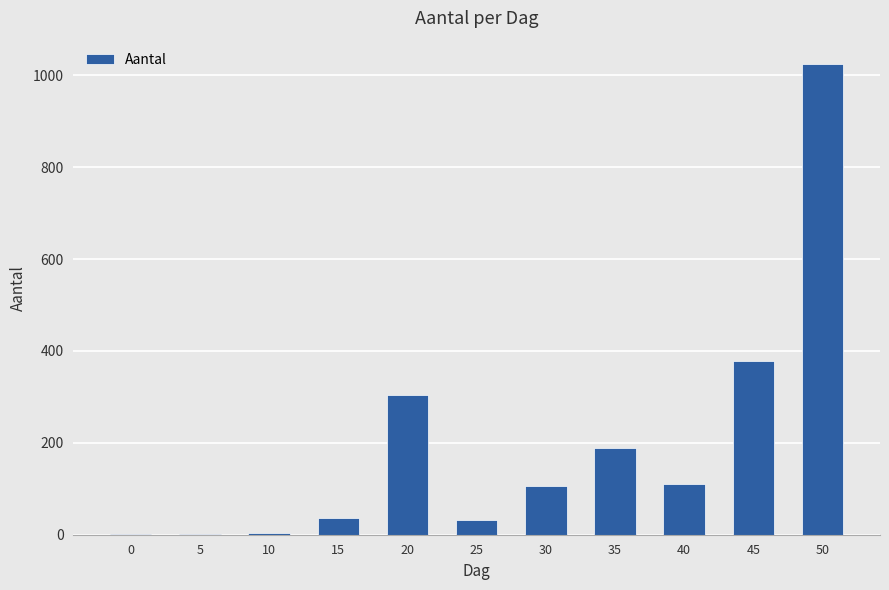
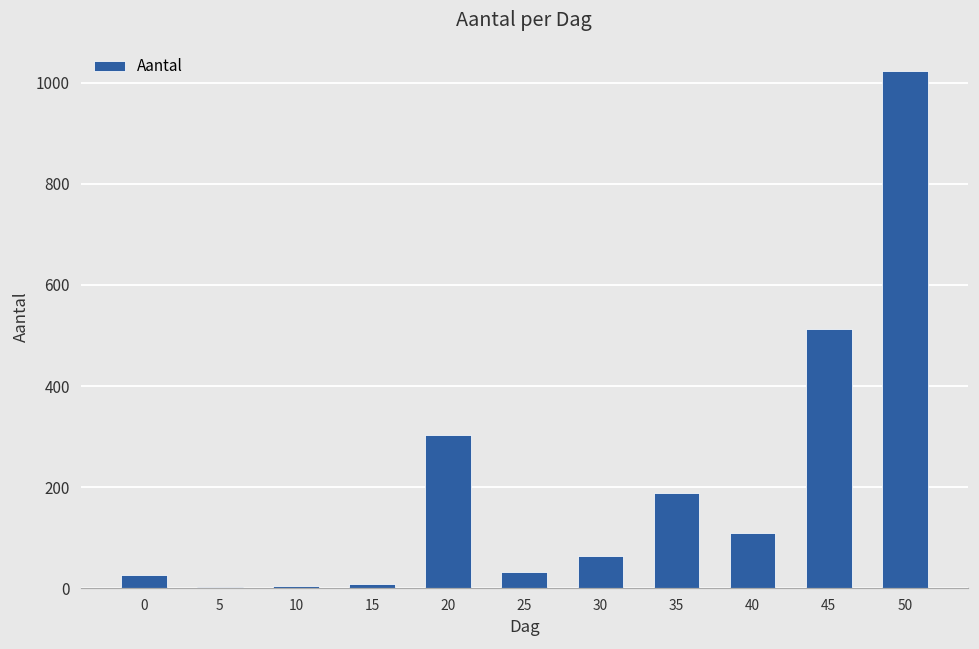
0: 0 -> 30
15: 40 -> 10
30: 110 -> 60
45: 380 -> 510
